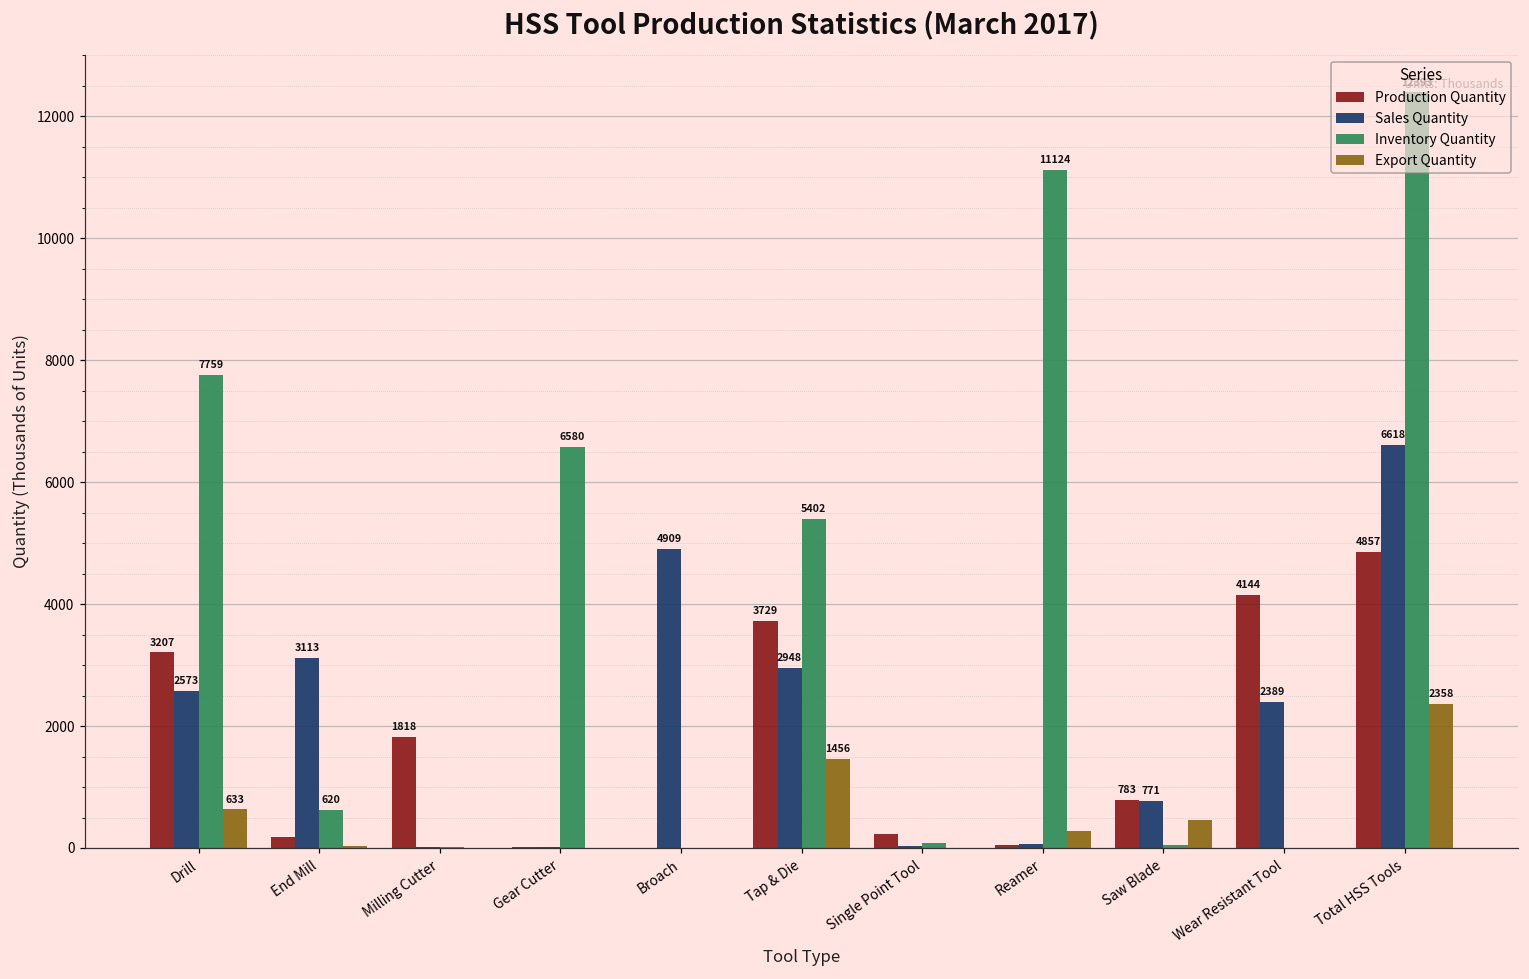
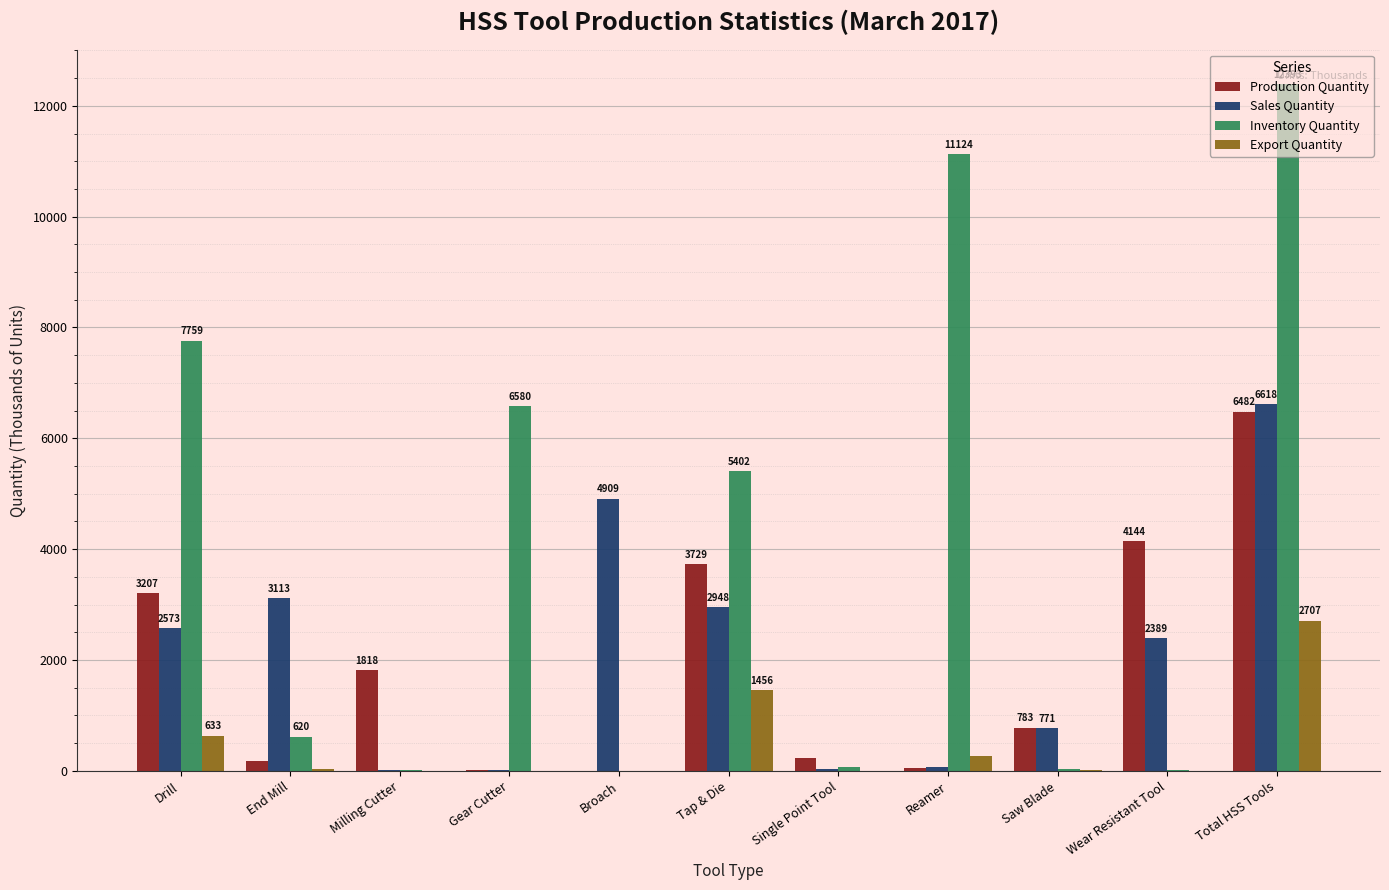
Export Quantity, Saw Blade: 500 -> 0
Production Quantity, Total HSS Tools: 4857 -> 6482
Export Quantity, Total HSS Tools: 2358 -> 2707
